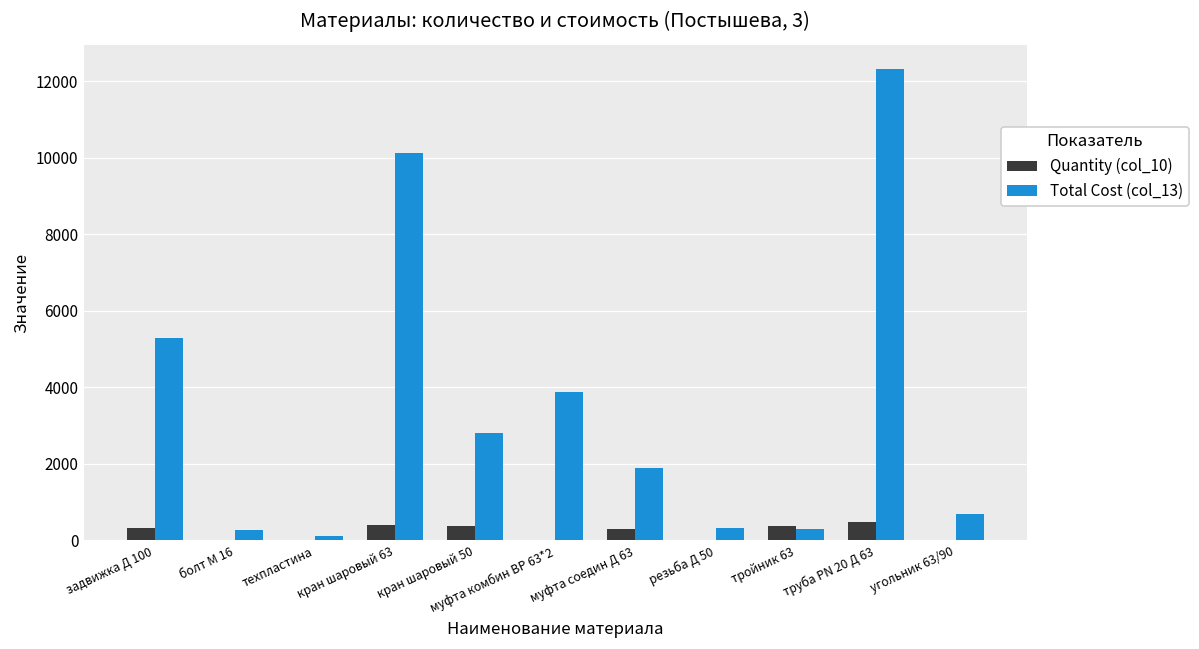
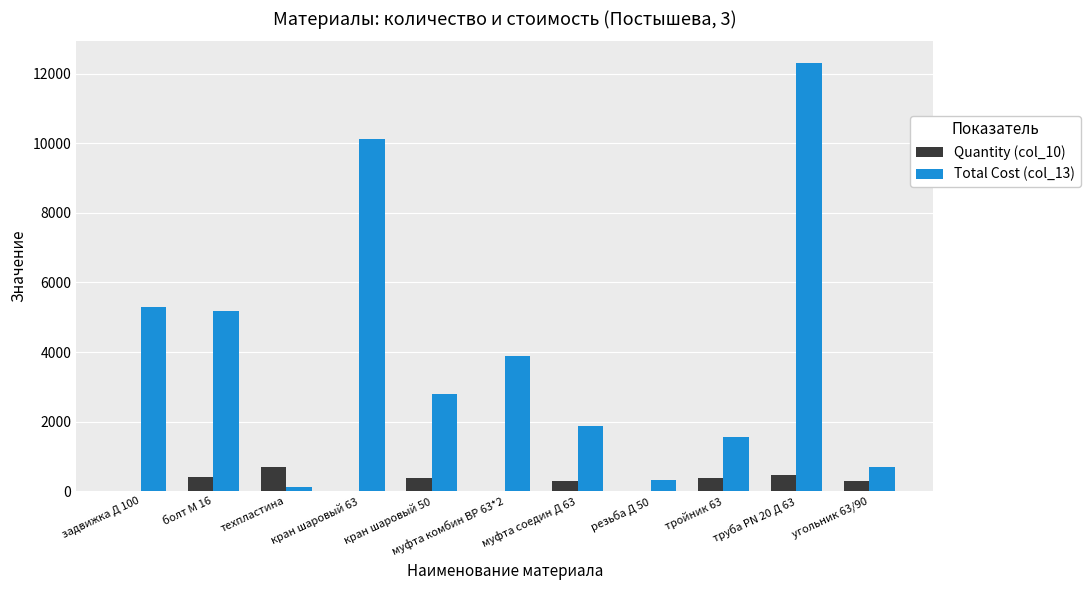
Quantity (col_10), задвижка Д 100: 300 -> 0
Quantity (col_10), болт М 16: 0 -> 400
Total Cost (col_13), болт М 16: 300 -> 5200
Quantity (col_10), техпластина: 0 -> 700
Quantity (col_10), кран шаровый 63: 400 -> 0
Total Cost (col_13), тройник 63: 300 -> 1600
Quantity (col_10), угольник 63/90: 0 -> 300
